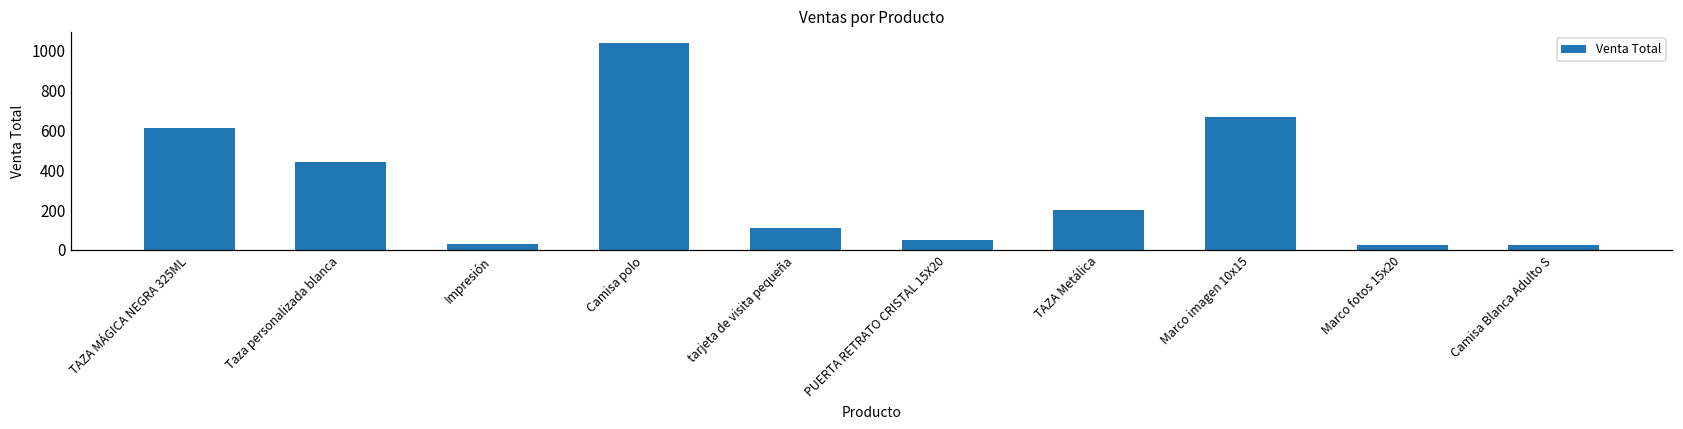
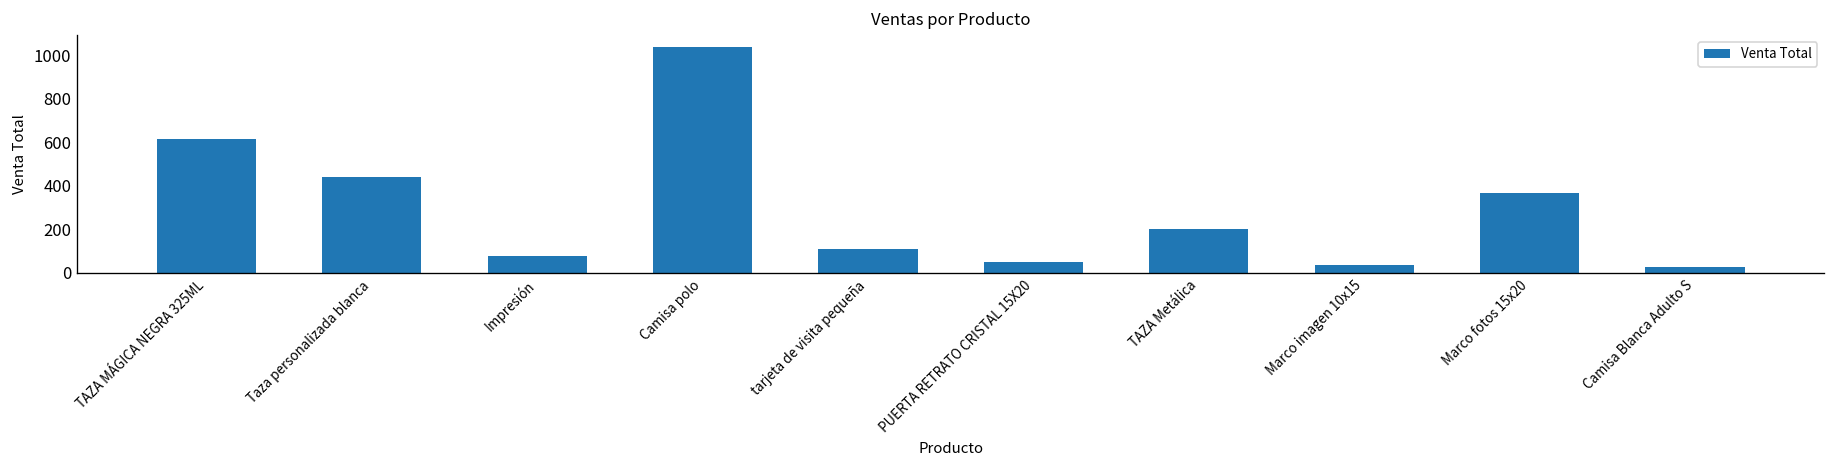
Impresión: 30 -> 80
Marco imagen 10x15: 670 -> 30
Marco fotos 15x20: 30 -> 370
